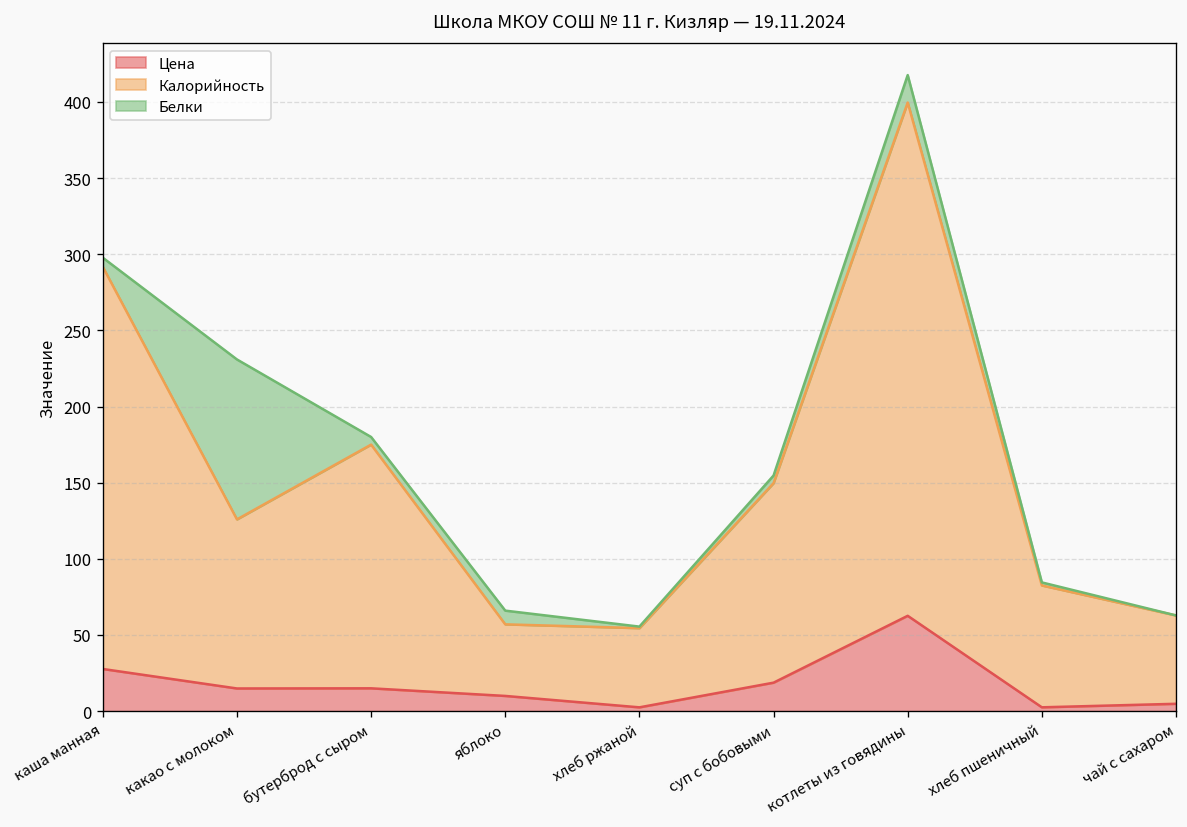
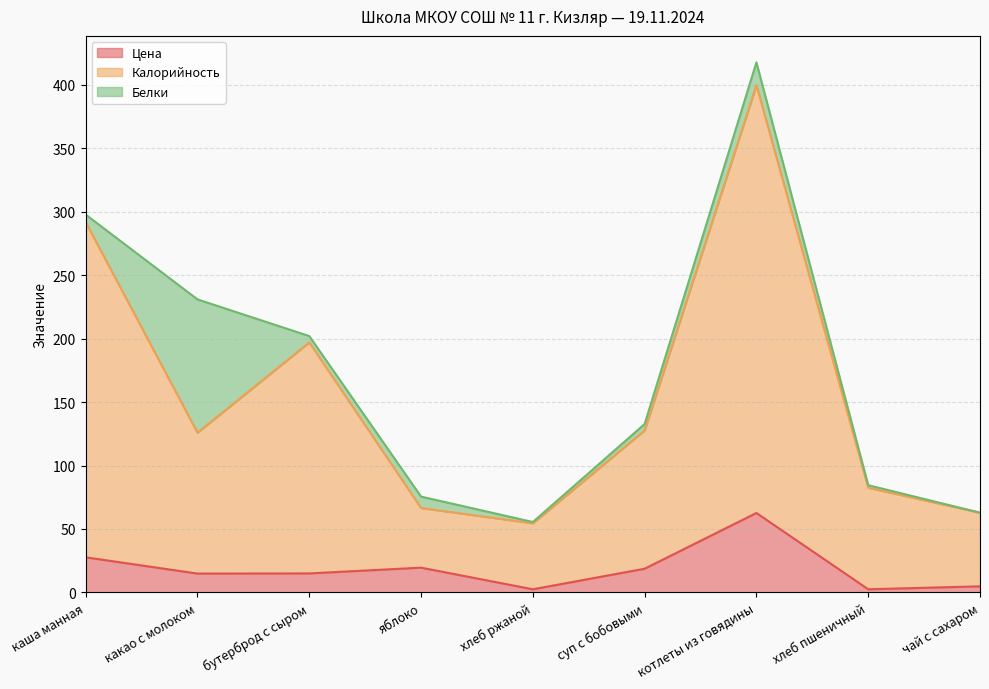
Калорийность, бутерброд с сыром: 160 -> 182
Цена, яблоко: 10 -> 20
Калорийность, суп с бобовыми: 131 -> 109
